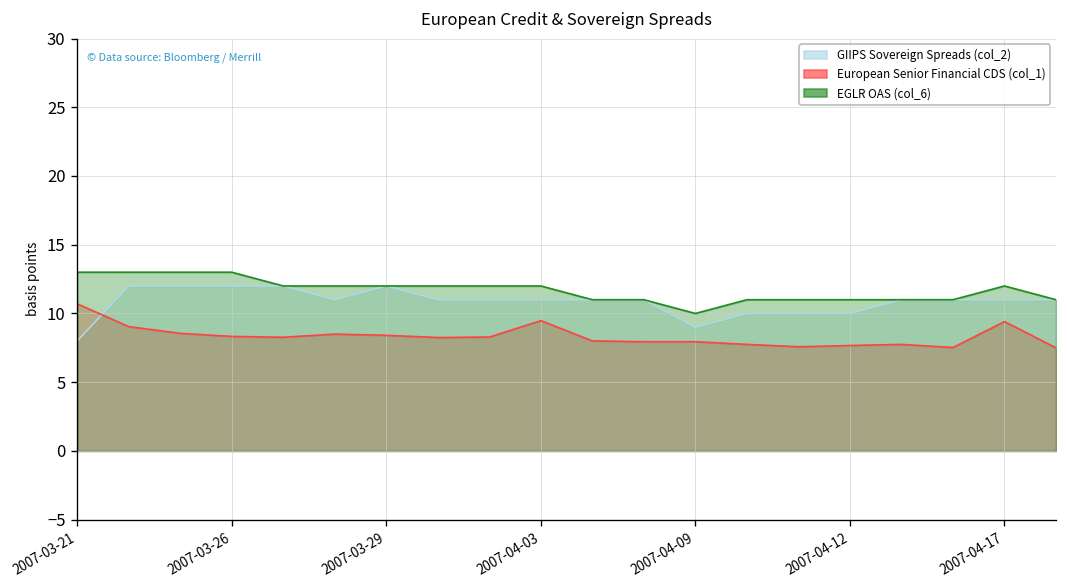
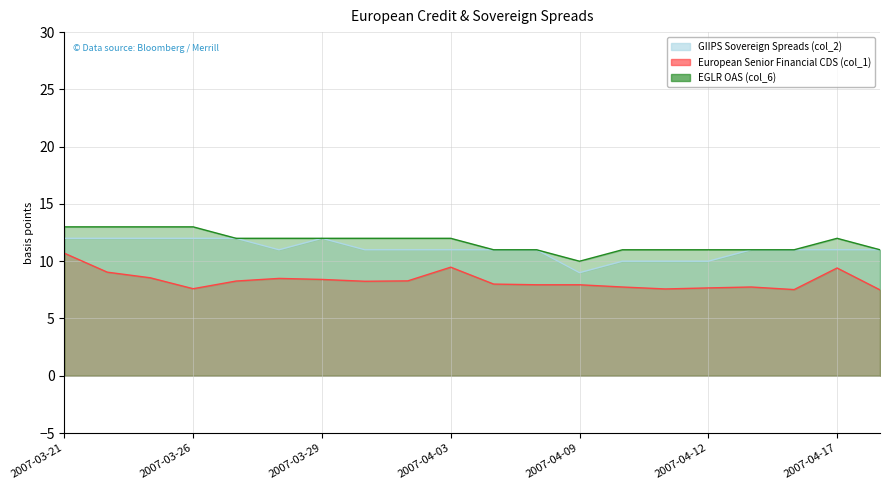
GIIPS Sovereign Spreads (col_2), 2007-03-21: 8 -> 12
European Senior Financial CDS (col_1), 2007-03-26: 8.3 -> 7.6
